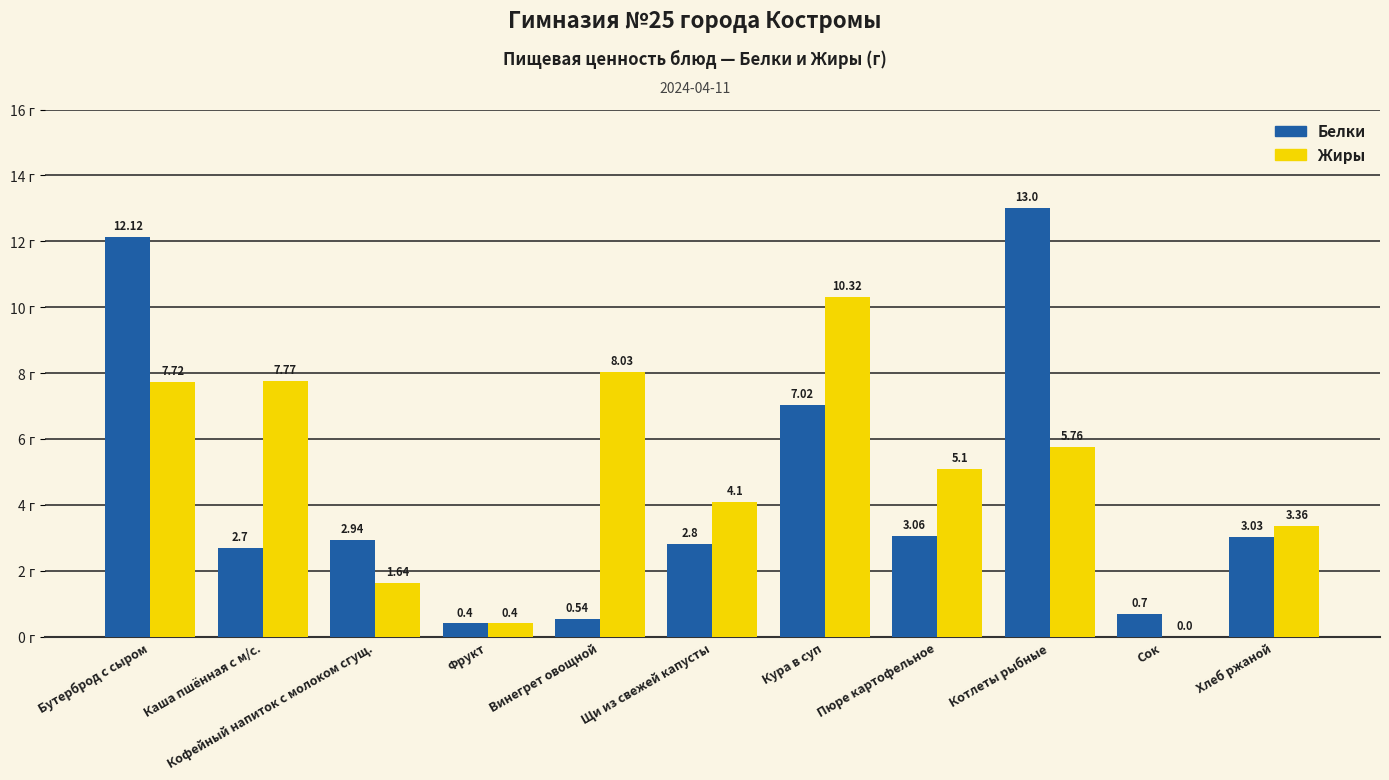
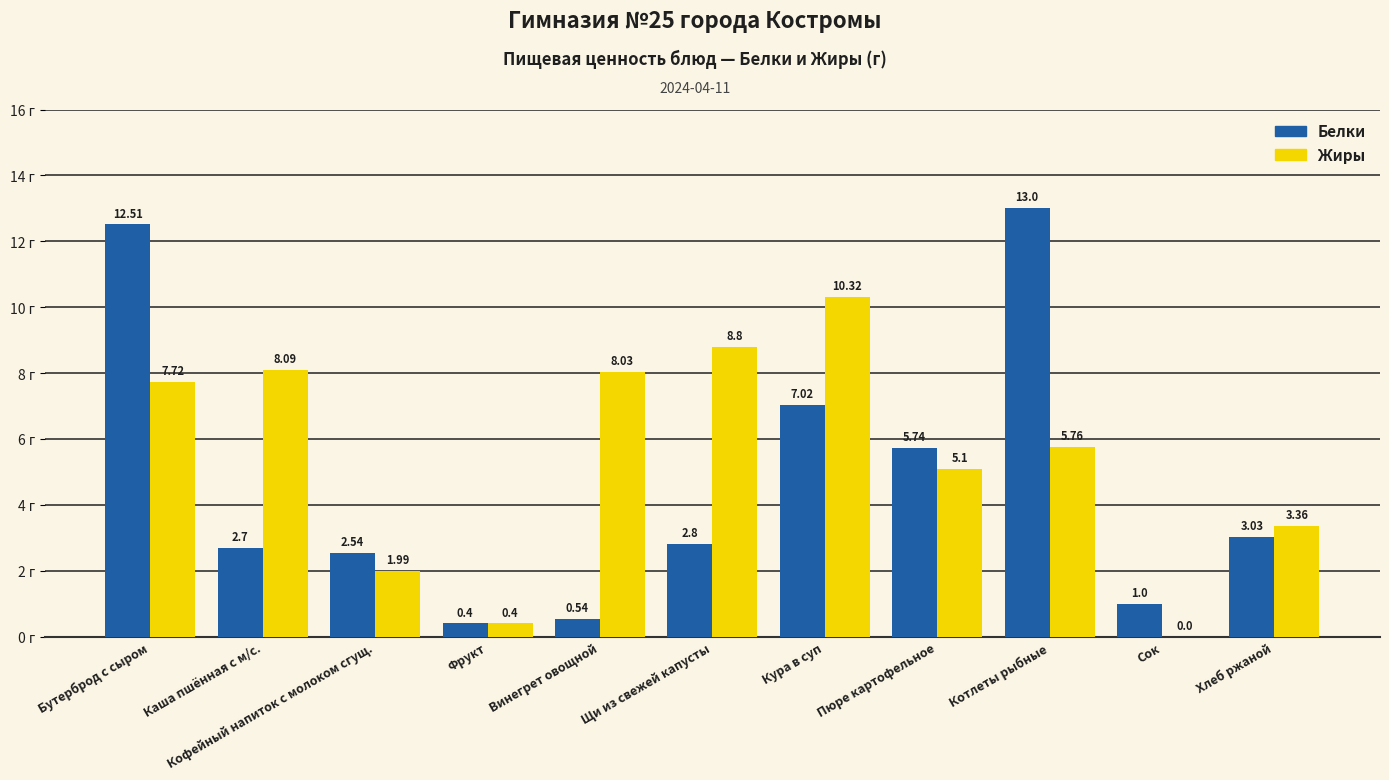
Белки, Бутерброд с сыром: 12.12 -> 12.51
Жиры, Каша пшённая с м/с.: 7.77 -> 8.09
Белки, Кофейный напиток с молоком сгущ.: 2.94 -> 2.54
Жиры, Кофейный напиток с молоком сгущ.: 1.64 -> 1.99
Жиры, Щи из свежей капусты: 4.1 -> 8.8
Белки, Пюре картофельное: 3.06 -> 5.74
Белки, Сок: 0.7 -> 1.0
